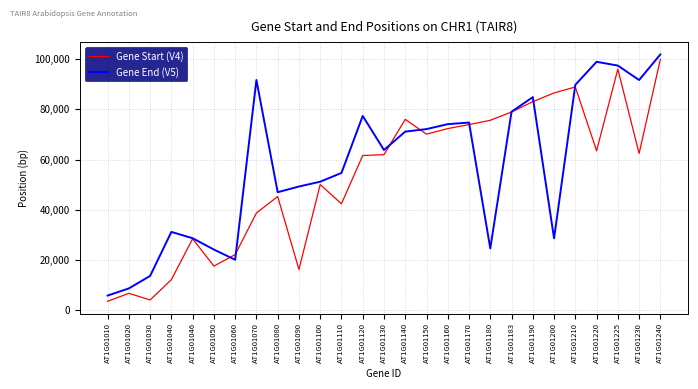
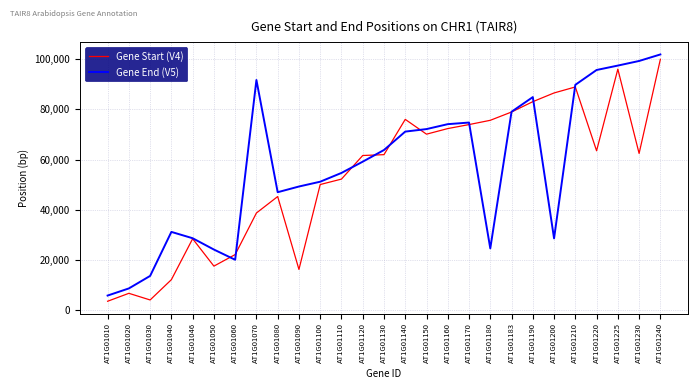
Gene Start (V4), AT1G01110: 42,000 -> 52,000
Gene End (V5), AT1G01120: 77,000 -> 59,000
Gene End (V5), AT1G01220: 99,000 -> 96,000
Gene End (V5), AT1G01230: 92,000 -> 99,000
